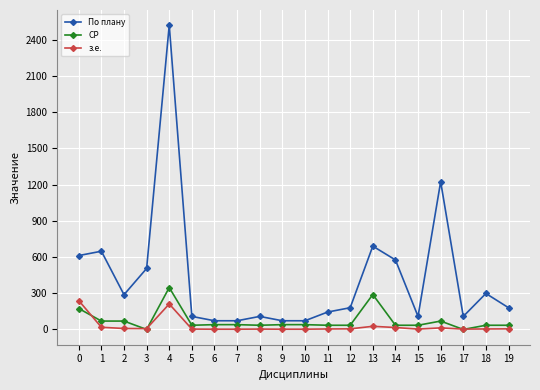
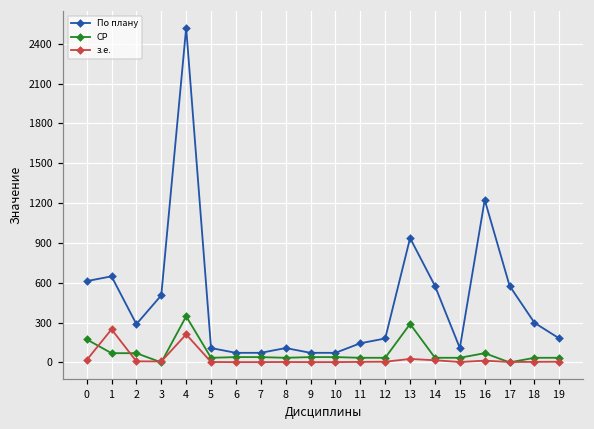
з.е., 0: 240 -> 20
з.е., 1: 20 -> 250
По плану, 13: 690 -> 940
По плану, 17: 110 -> 580
